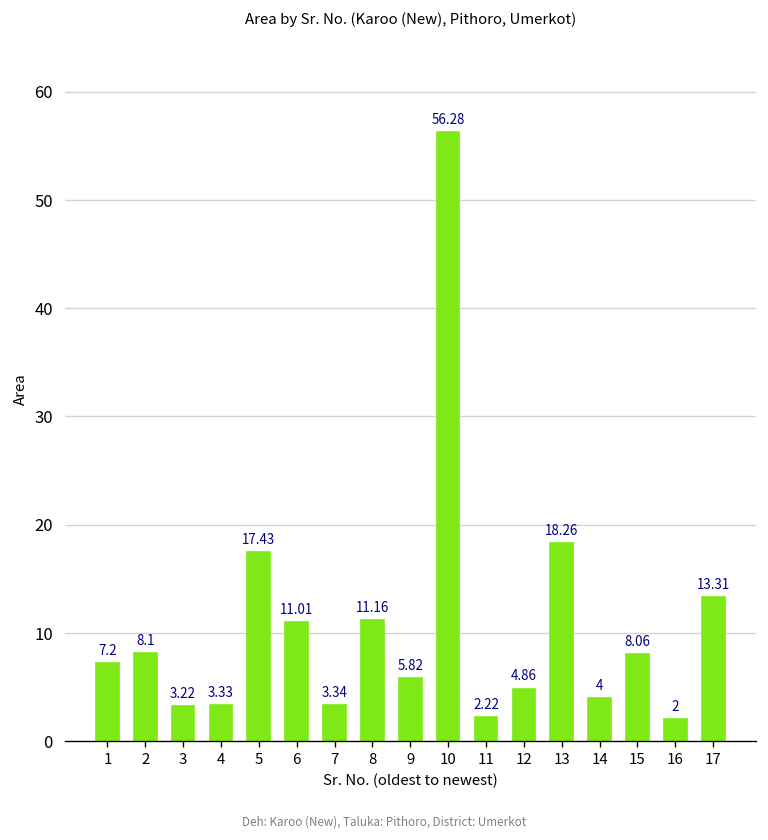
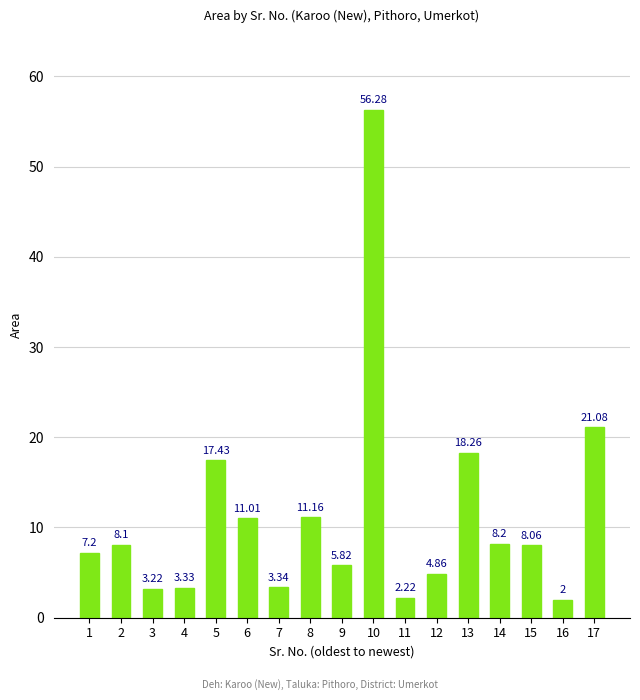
14: 4 -> 8.2
17: 13.31 -> 21.08
